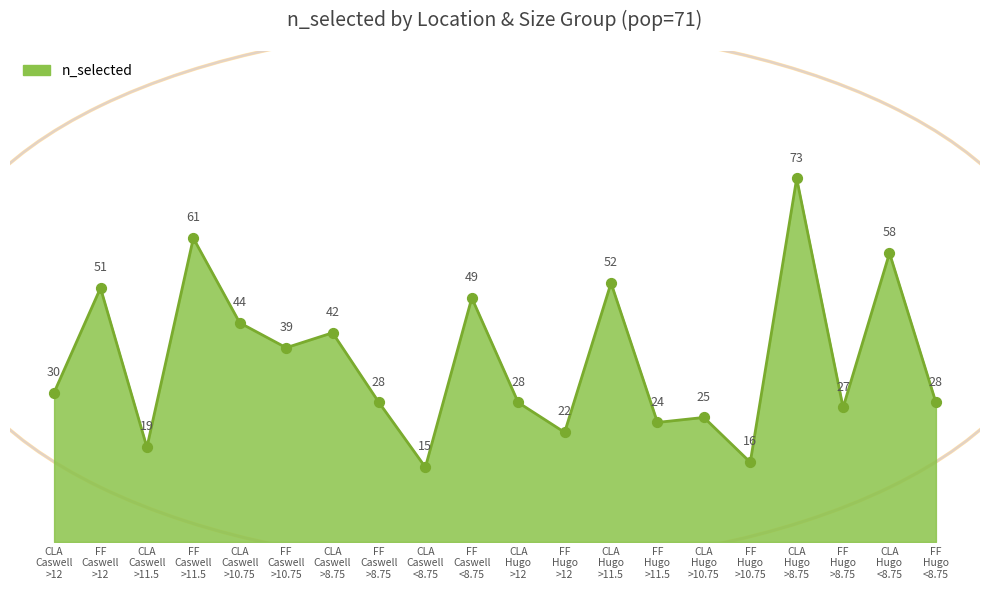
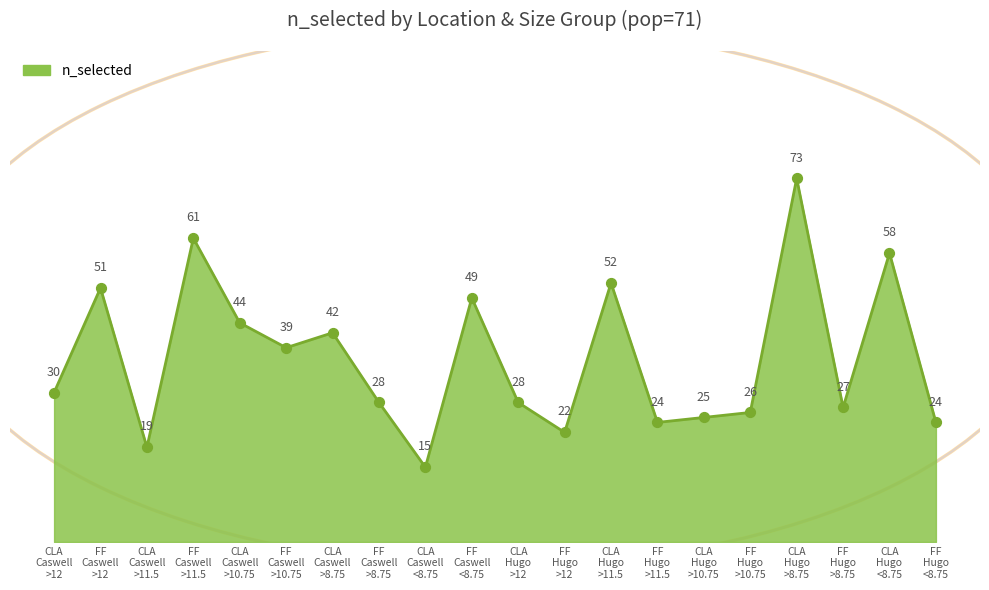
FF Hugo >10.75: 16 -> 26
FF Hugo <8.75: 28 -> 24
